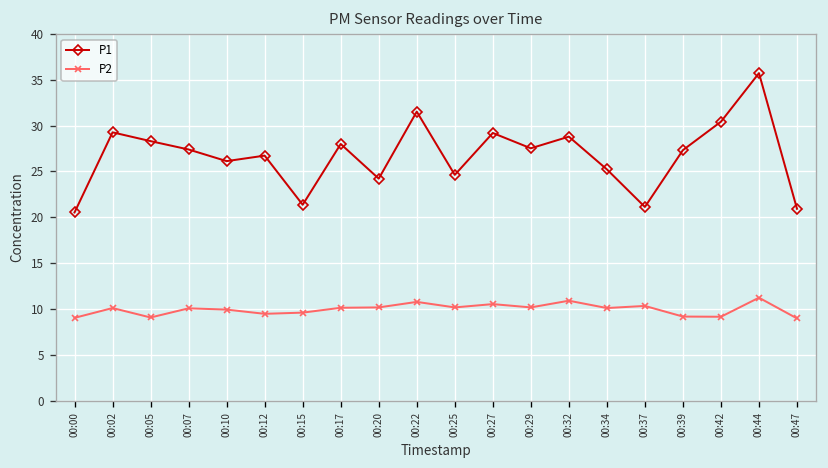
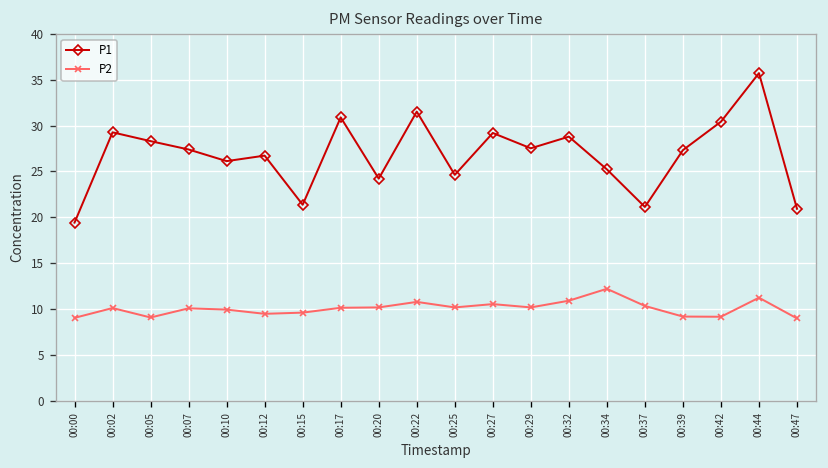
P1, 00:00: 21 -> 19
P1, 00:17: 28 -> 31
P2, 00:34: 10 -> 12
